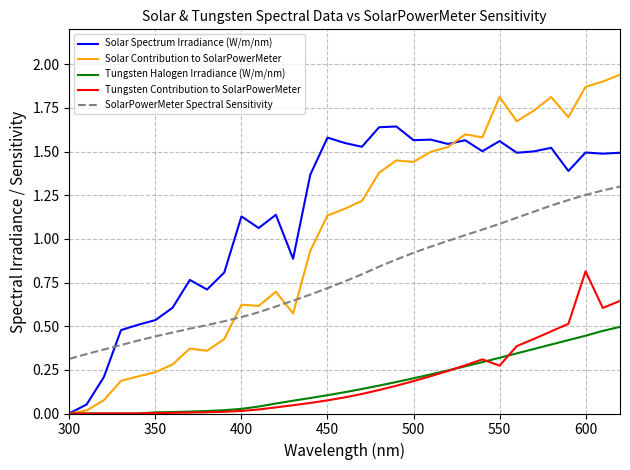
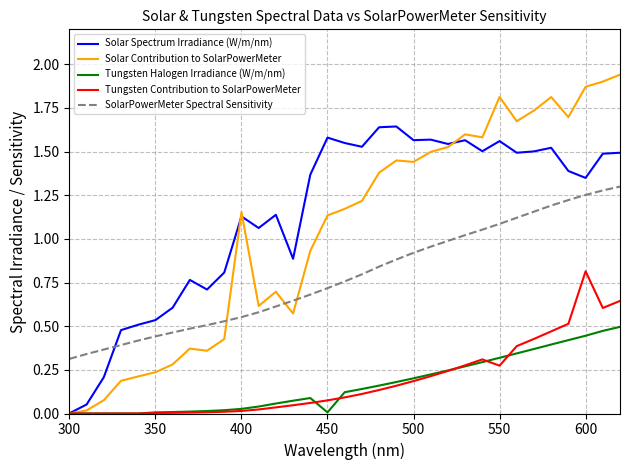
Solar Contribution to SolarPowerMeter, 400: 0.62 -> 1.15
Tungsten Halogen Irradiance (W/m/nm), 450: 0.10 -> 0.01
Solar Spectrum Irradiance (W/m/nm), 600: 1.49 -> 1.35
